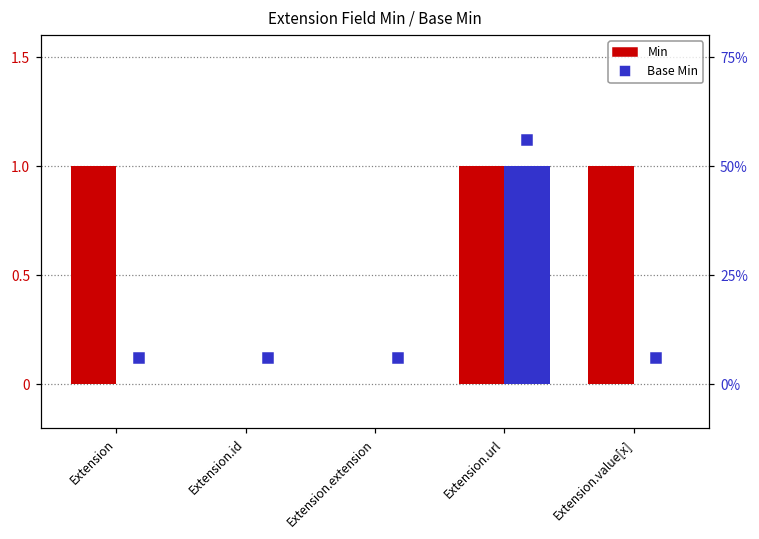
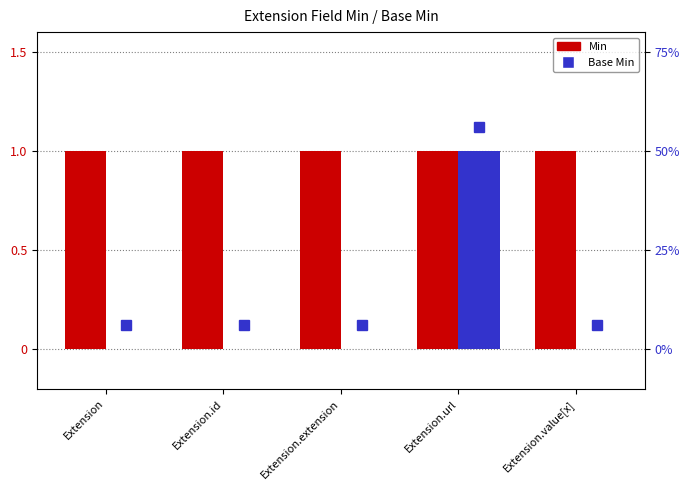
Min, Extension.id: 0 -> 1
Min, Extension.extension: 0 -> 1
